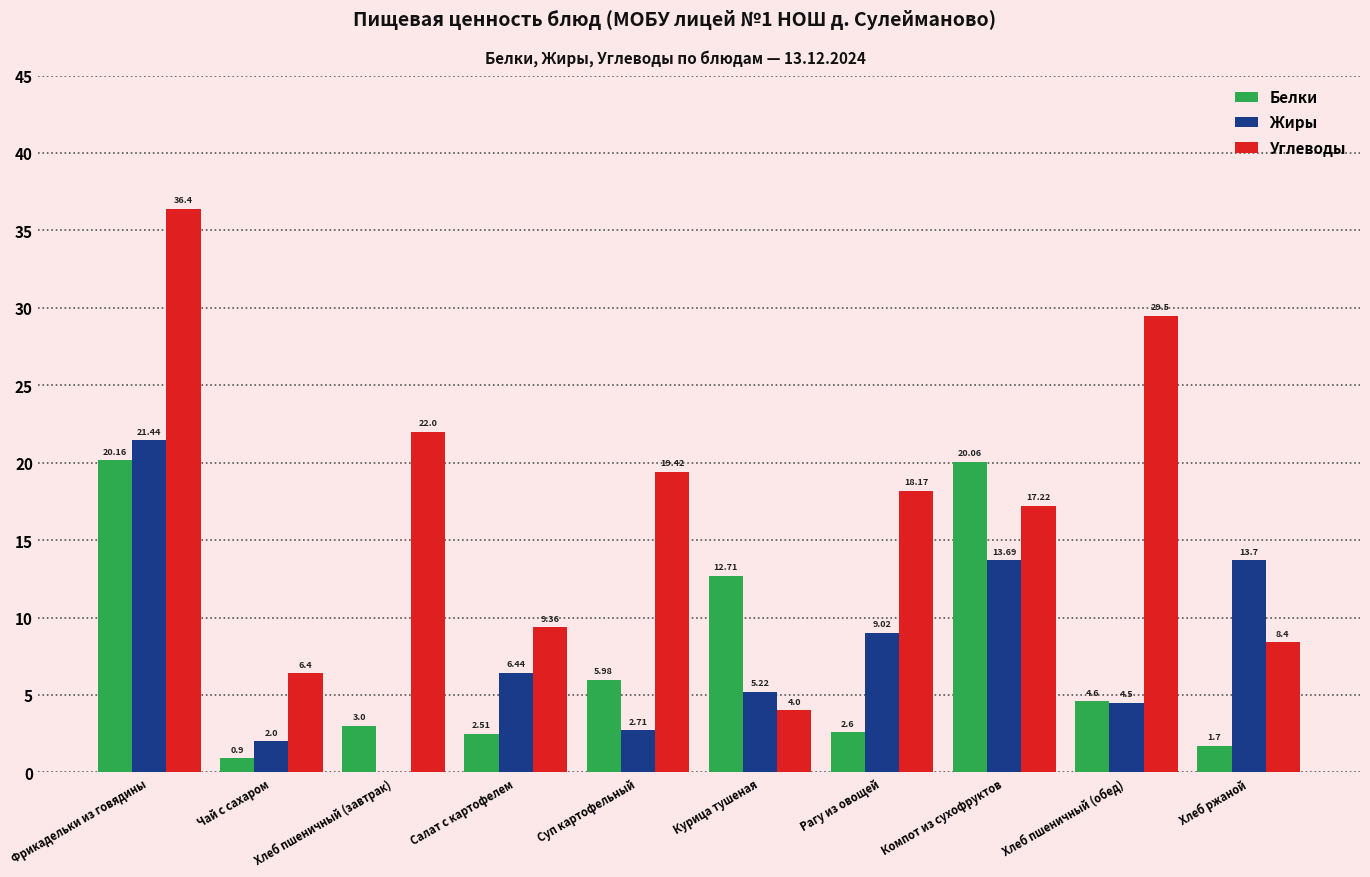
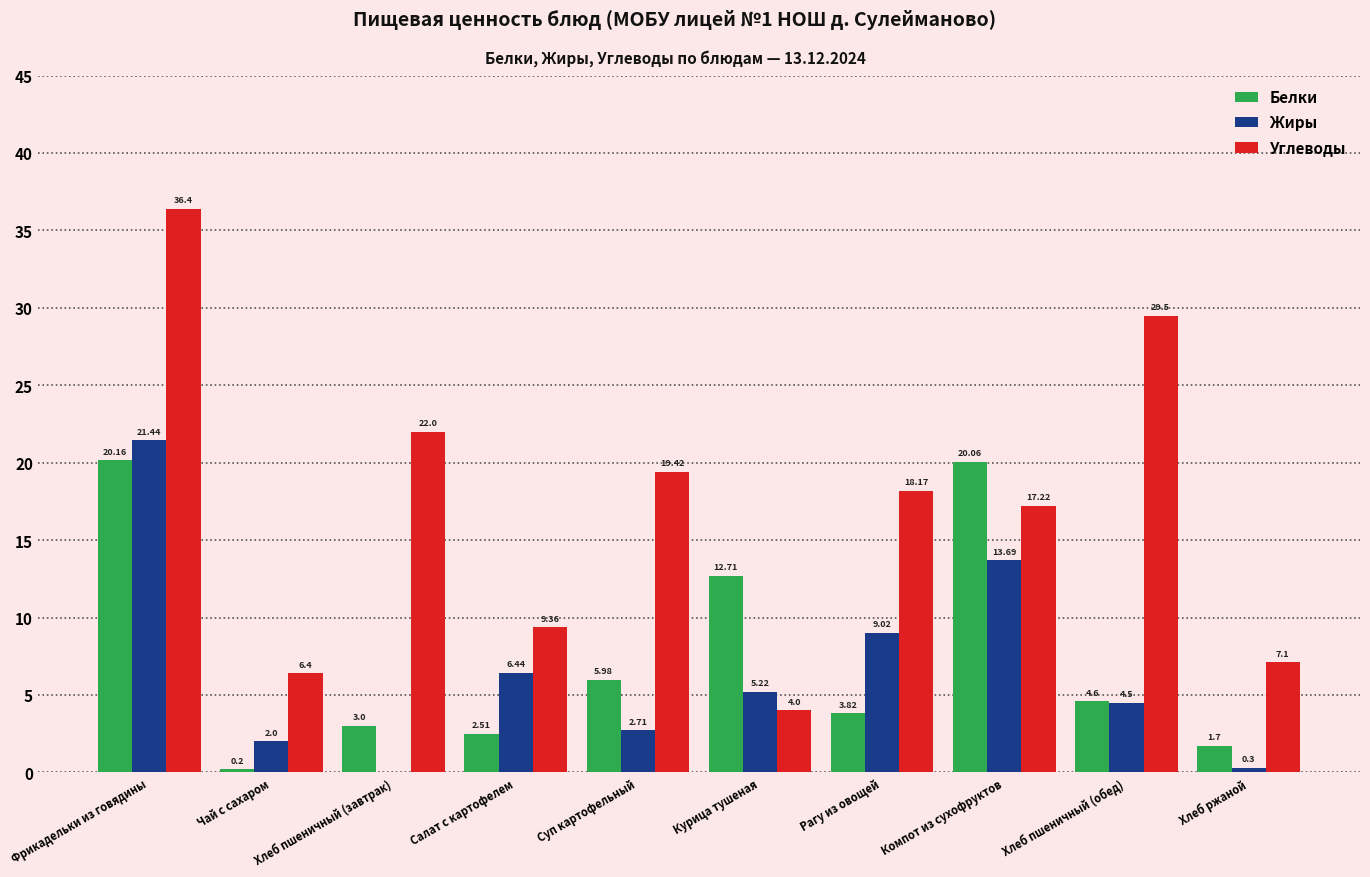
Белки, Чай с сахаром: 0.9 -> 0.2
Белки, Рагу из овощей: 2.6 -> 3.82
Жиры, Хлеб ржаной: 13.7 -> 0.3
Углеводы, Хлеб ржаной: 8.4 -> 7.1
